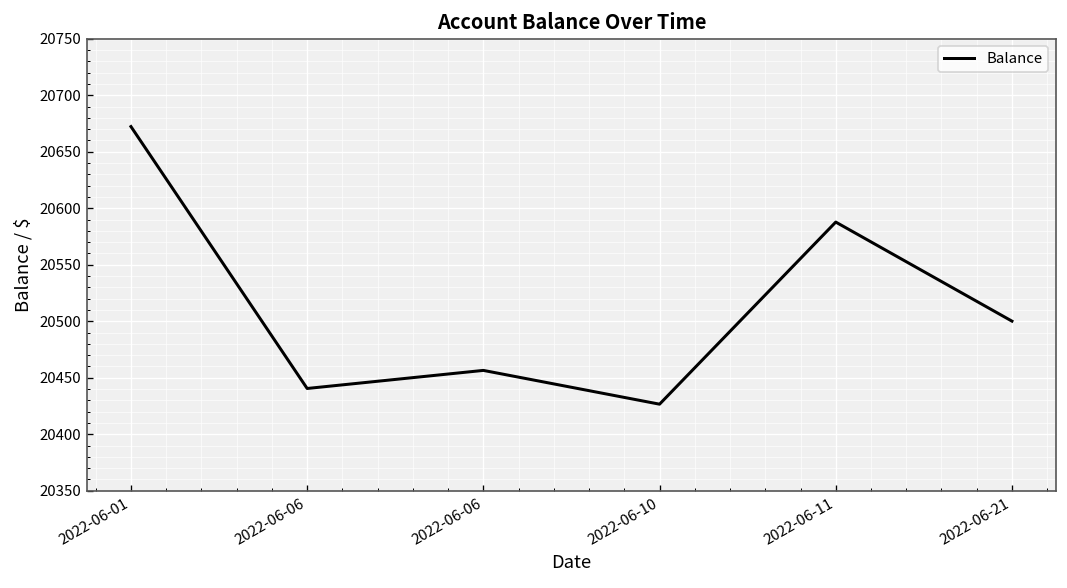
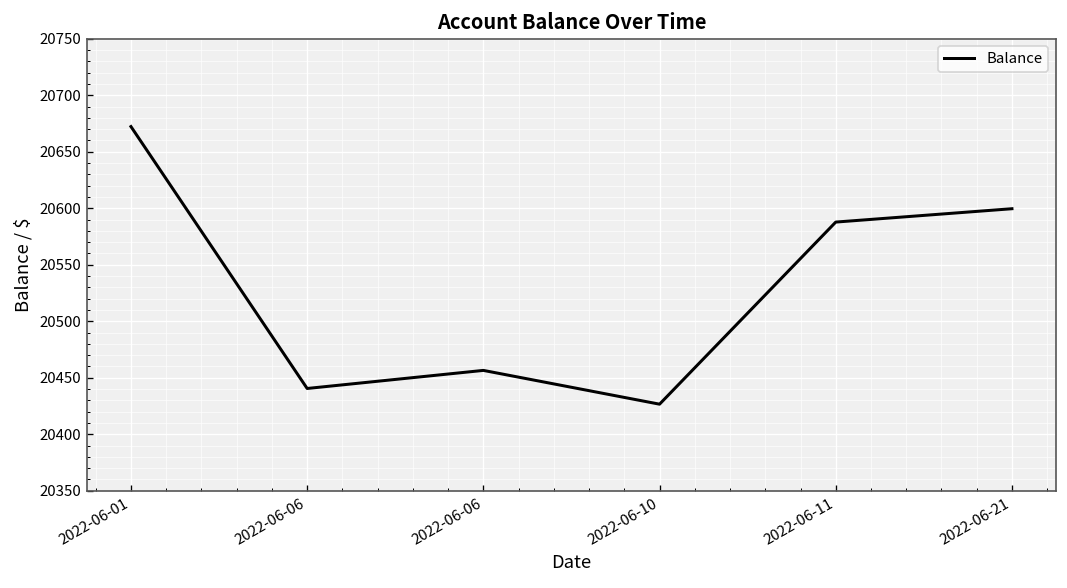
2022-06-21: 20500 -> 20600
